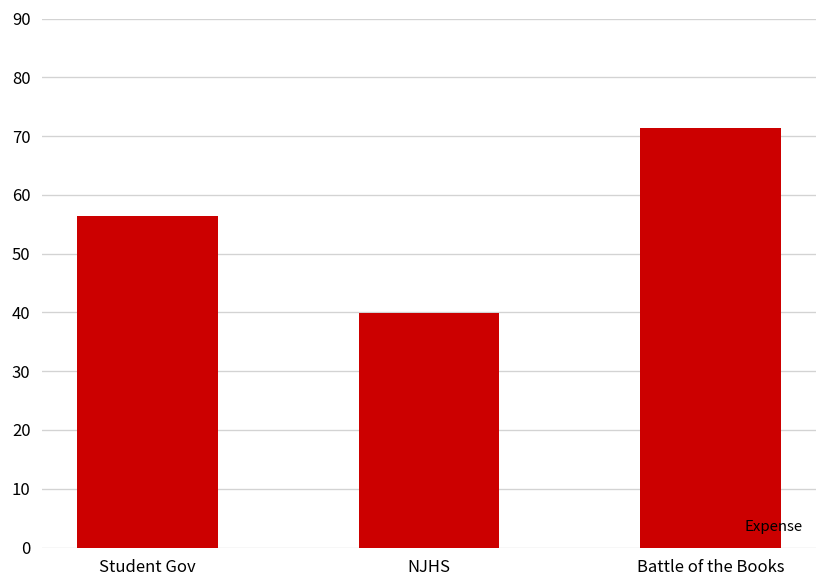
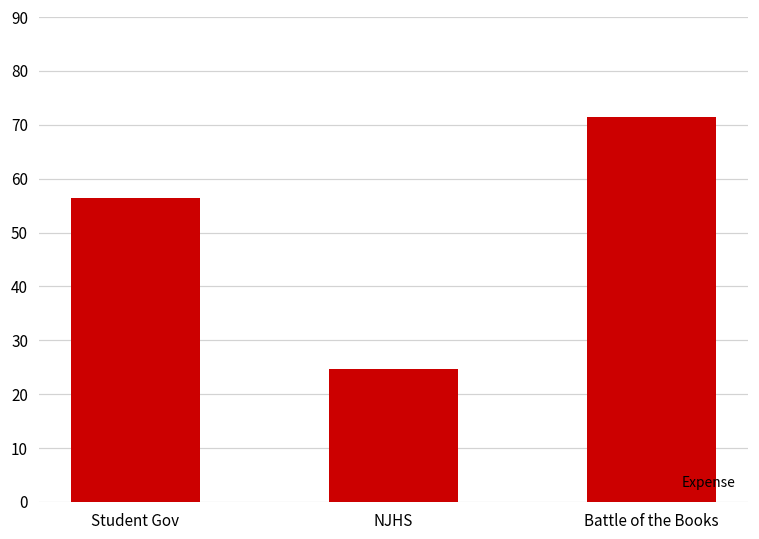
NJHS: 40 -> 25
